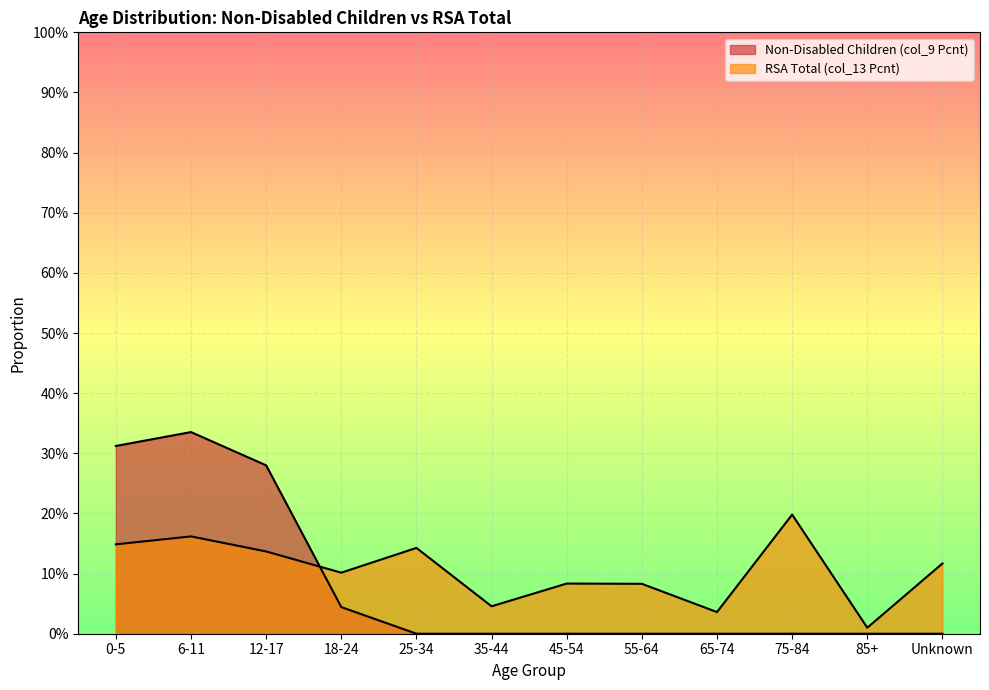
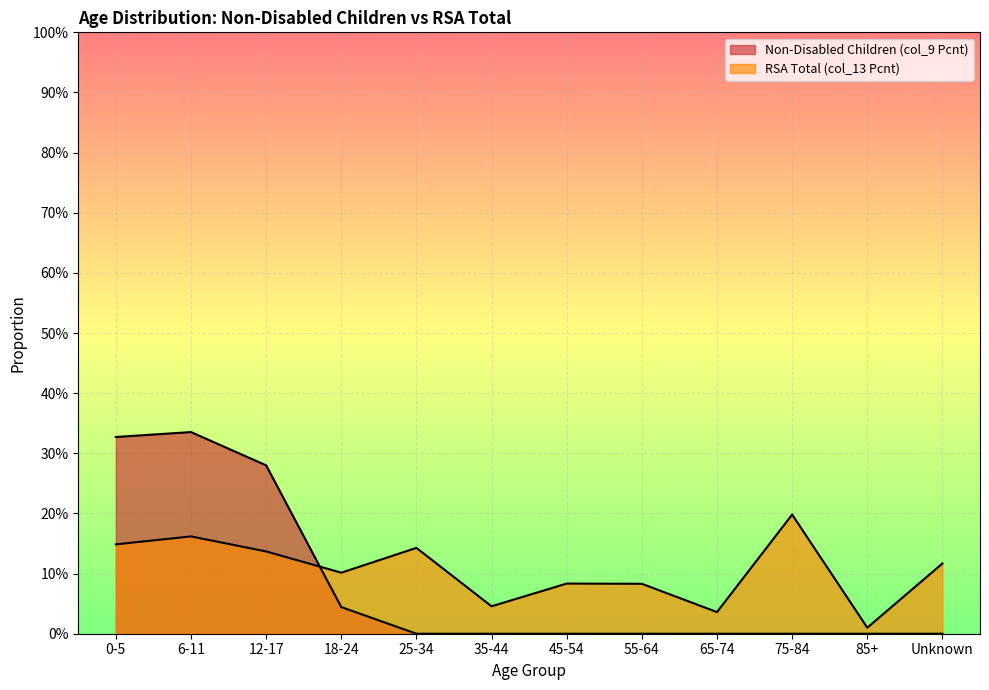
Non-Disabled Children (col_9 Pcnt), 0-5: 31% -> 33%
